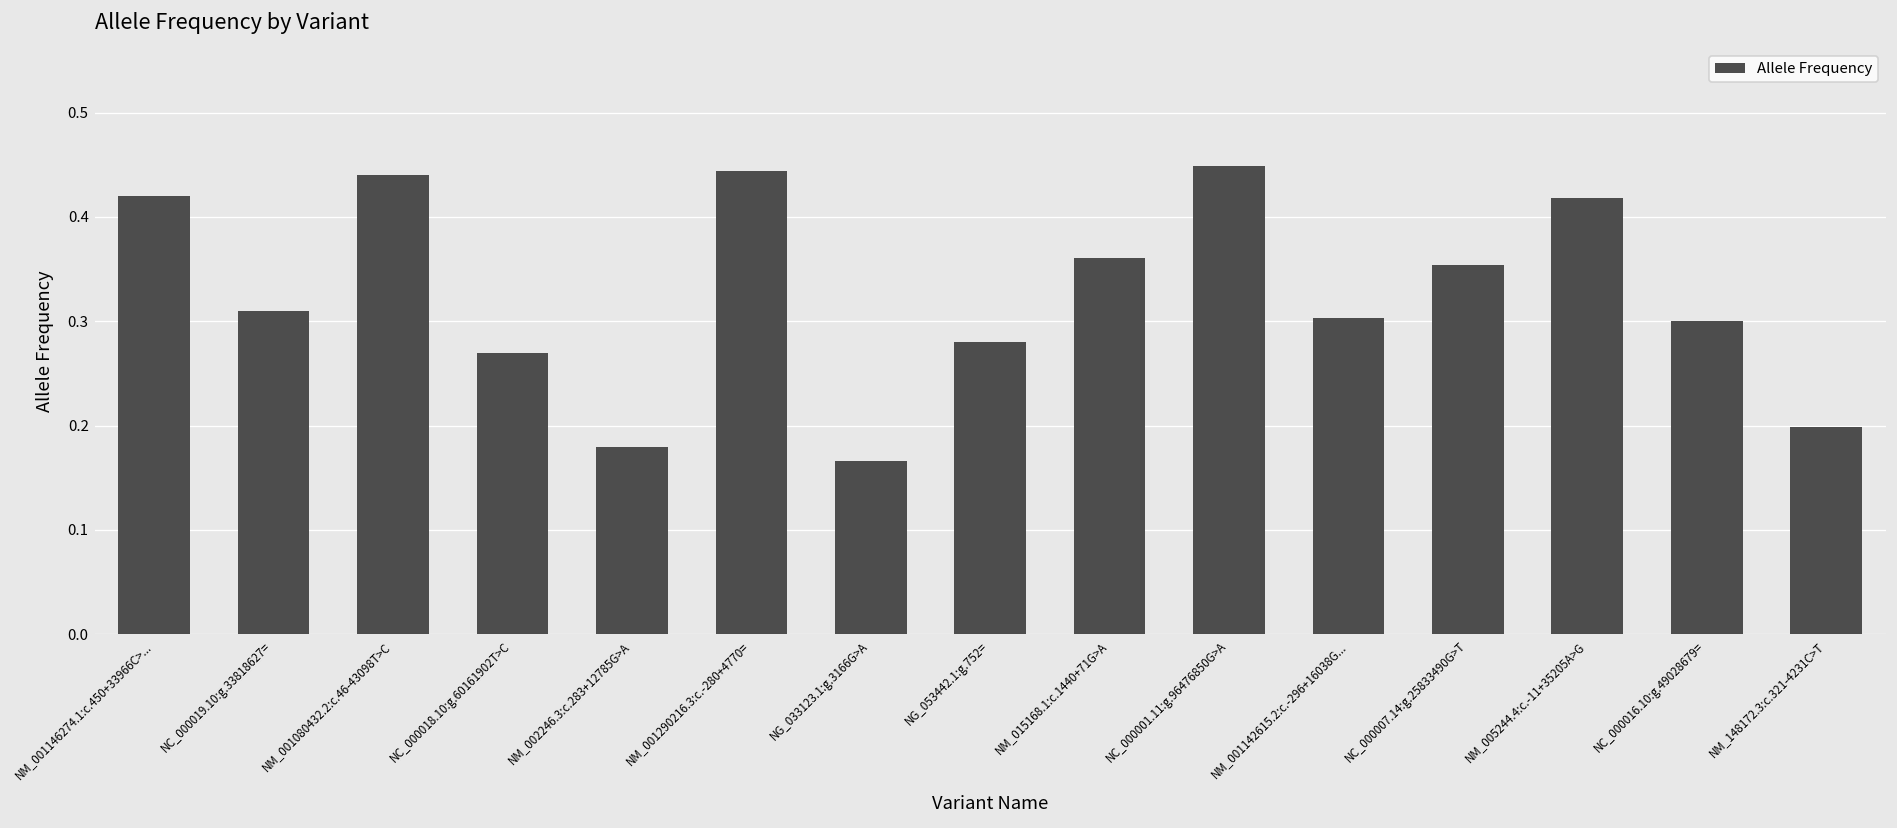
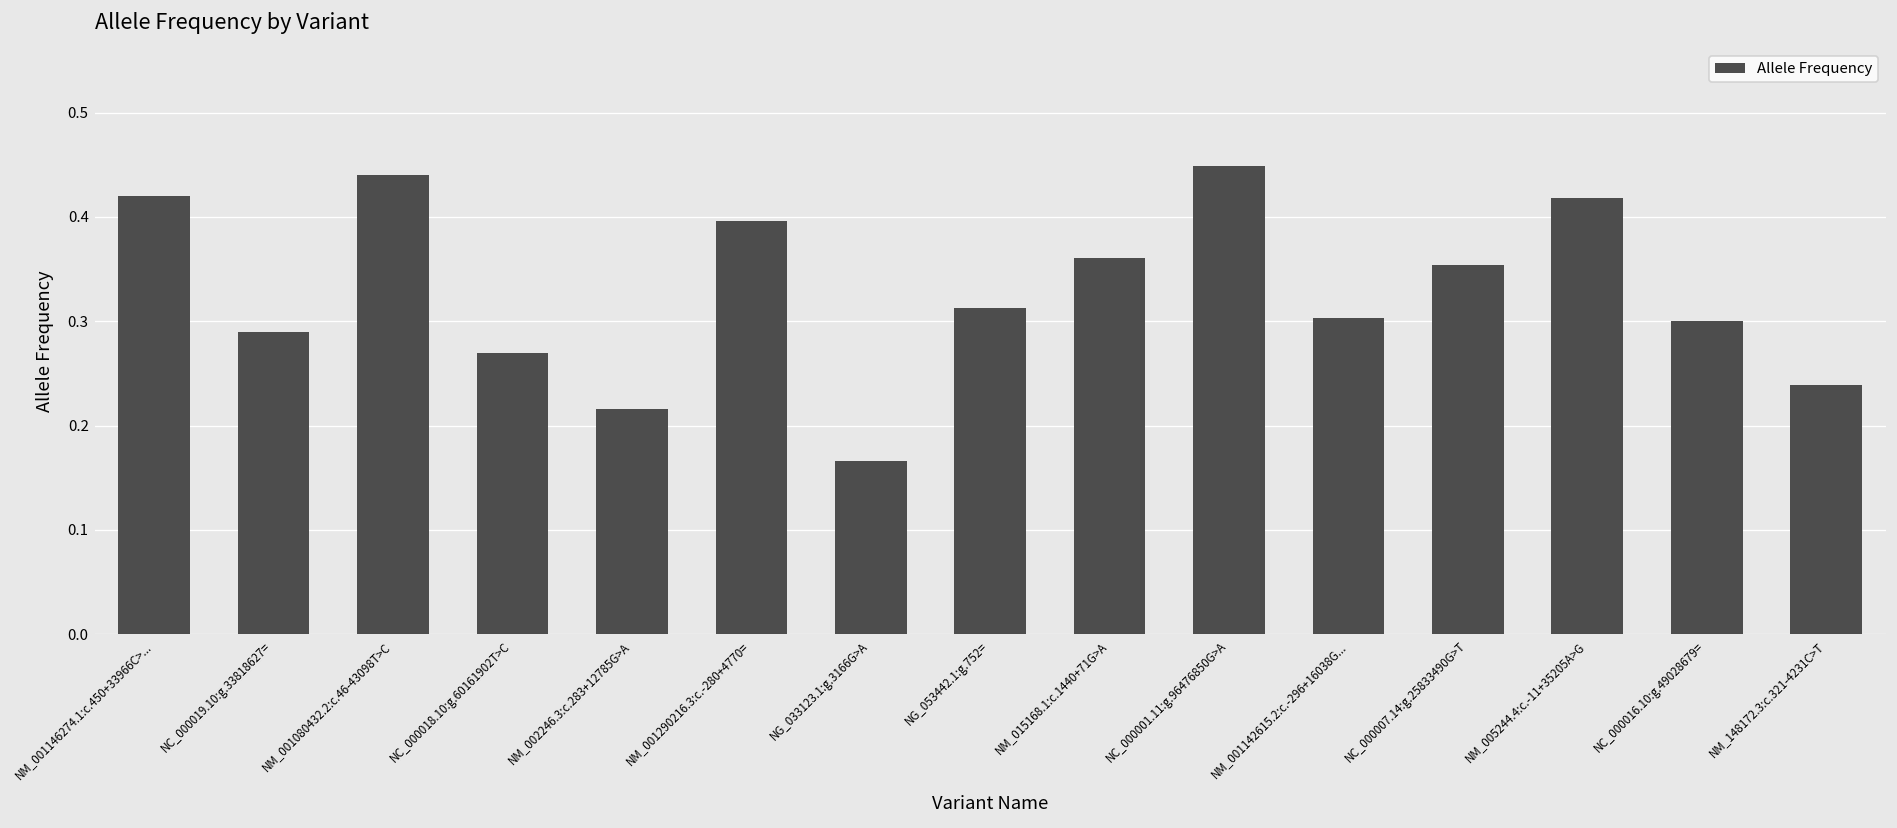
NC_000019.10:g.33818627=: 0.31 -> 0.29
NM_002246.3:c.283+12785G>A: 0.18 -> 0.22
NM_001290216.3:c.-280+4770=: 0.44 -> 0.40
NG_053442.1:g.752=: 0.28 -> 0.31
NM_148172.3:c.321-4231C>T: 0.20 -> 0.24
